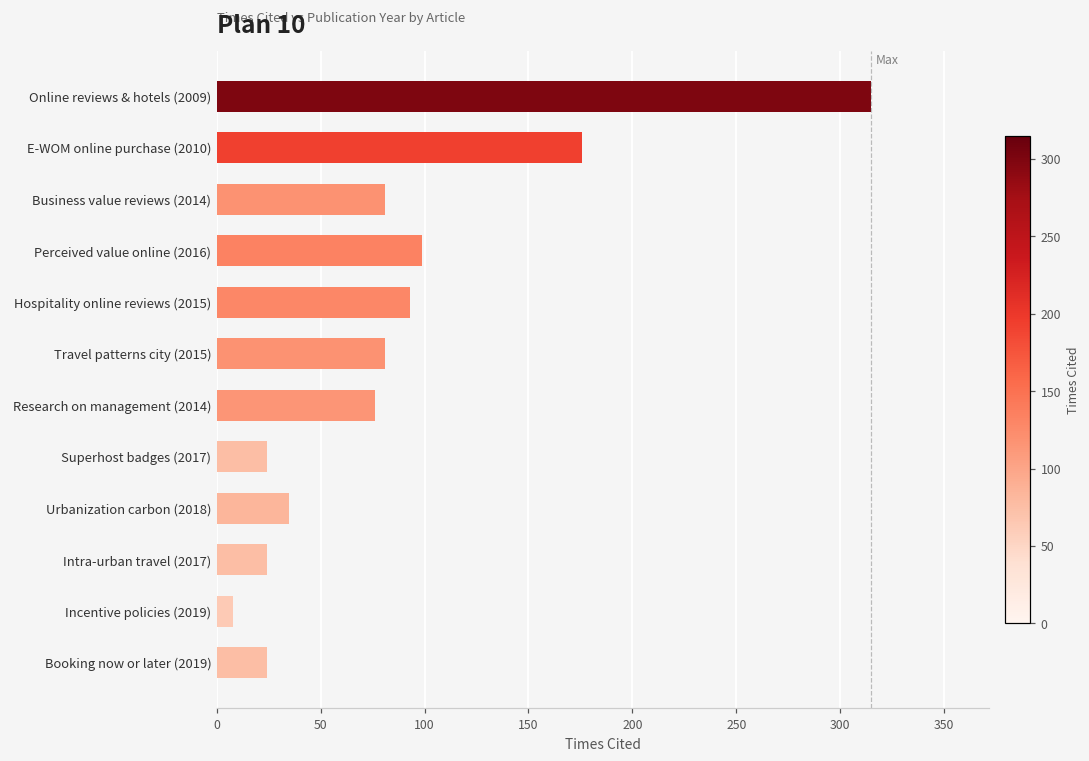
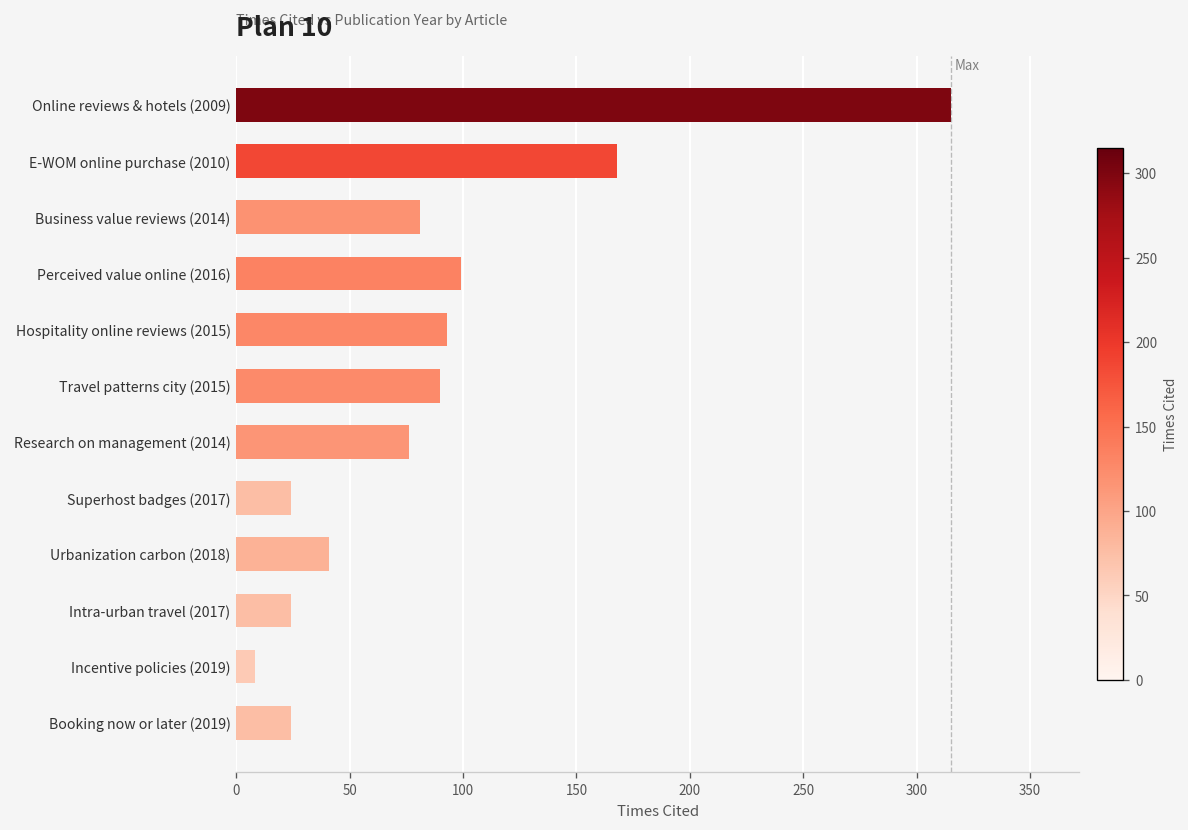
E-WOM online purchase (2010): 176 -> 168
Travel patterns city (2015): 81 -> 90
Urbanization carbon (2018): 35 -> 41
